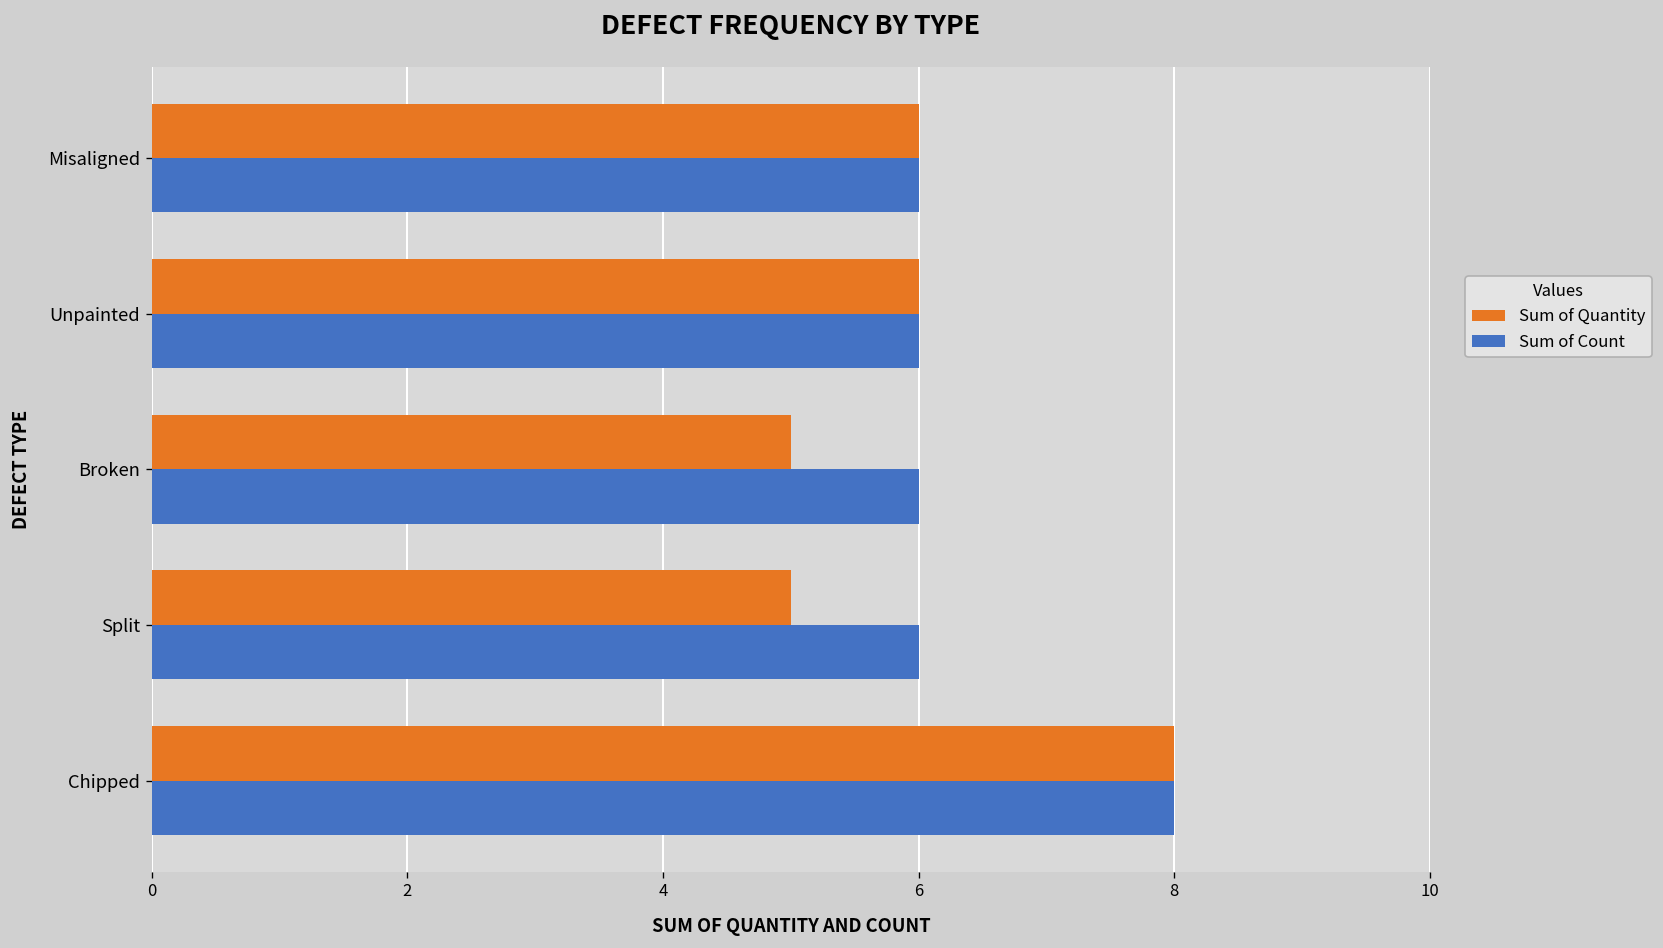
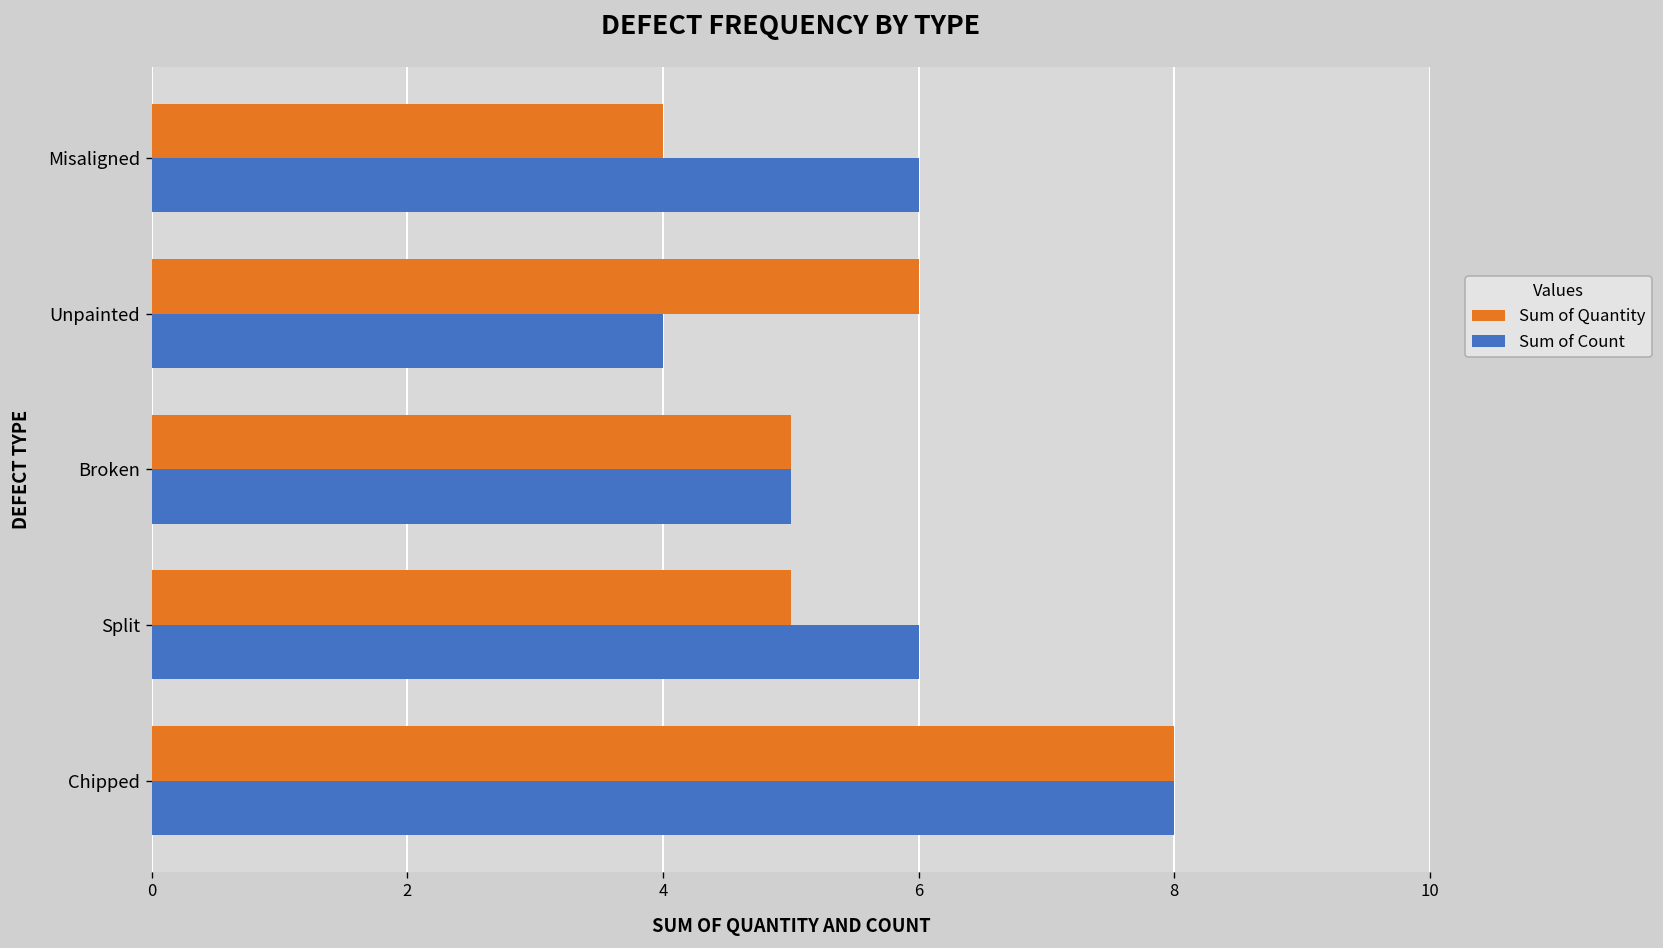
Sum of Quantity, Misaligned: 6 -> 4
Sum of Count, Unpainted: 6 -> 4
Sum of Count, Broken: 6 -> 5
